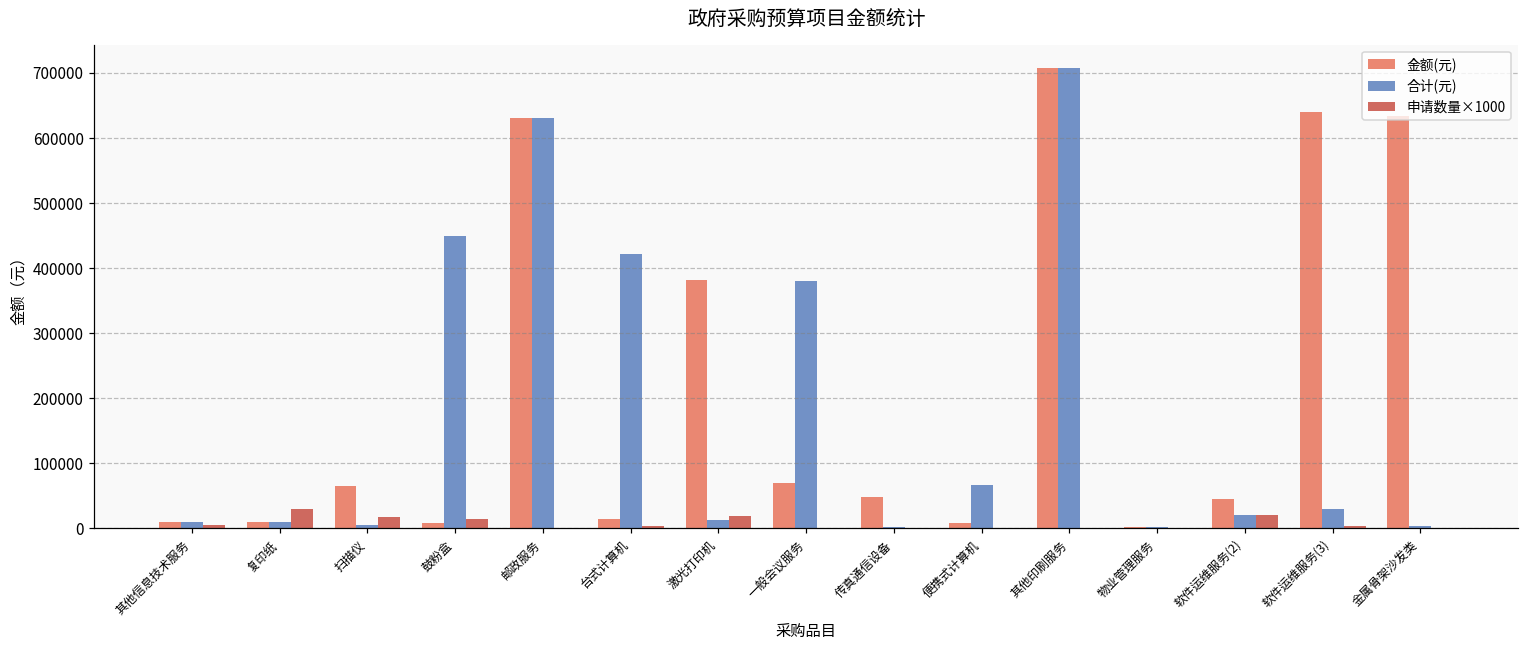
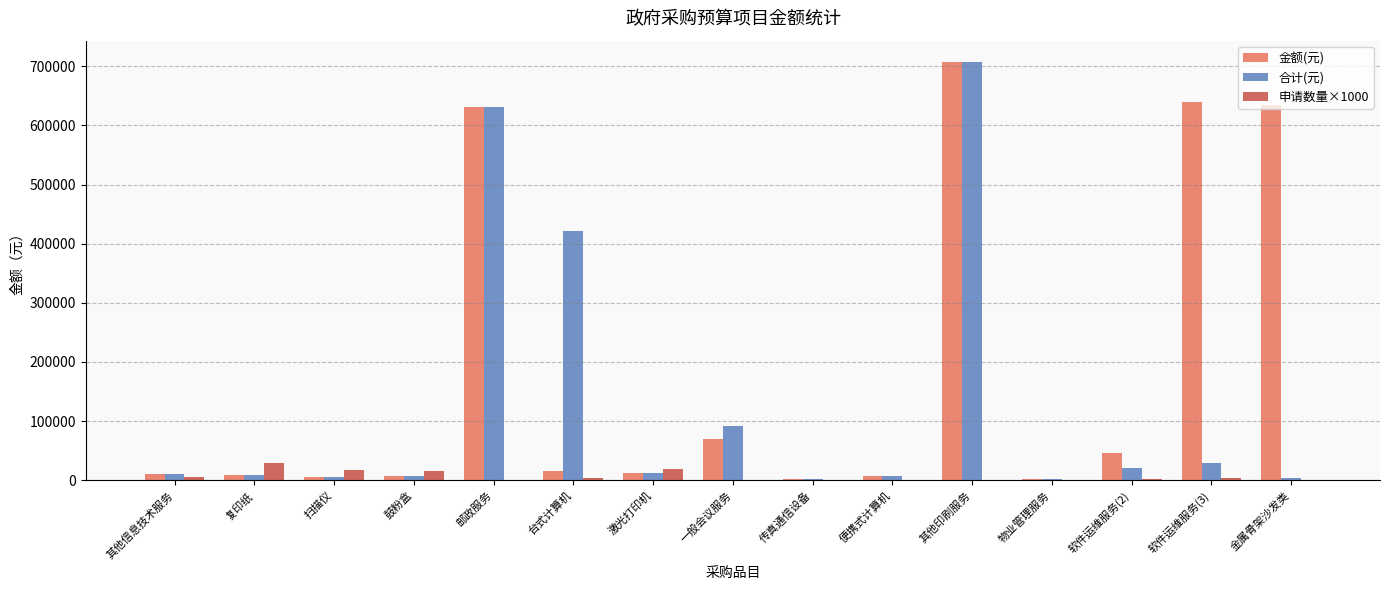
金额(元), 扫描仪: 60000 -> 10000
合计(元), 鼓粉盒: 450000 -> 10000
金额(元), 激光打印机: 380000 -> 10000
合计(元), 一般会议服务: 380000 -> 90000
金额(元), 传真通信设备: 50000 -> 0
合计(元), 便携式计算机: 70000 -> 10000
申请数量×1000, 软件运维服务(2): 20000 -> 0
